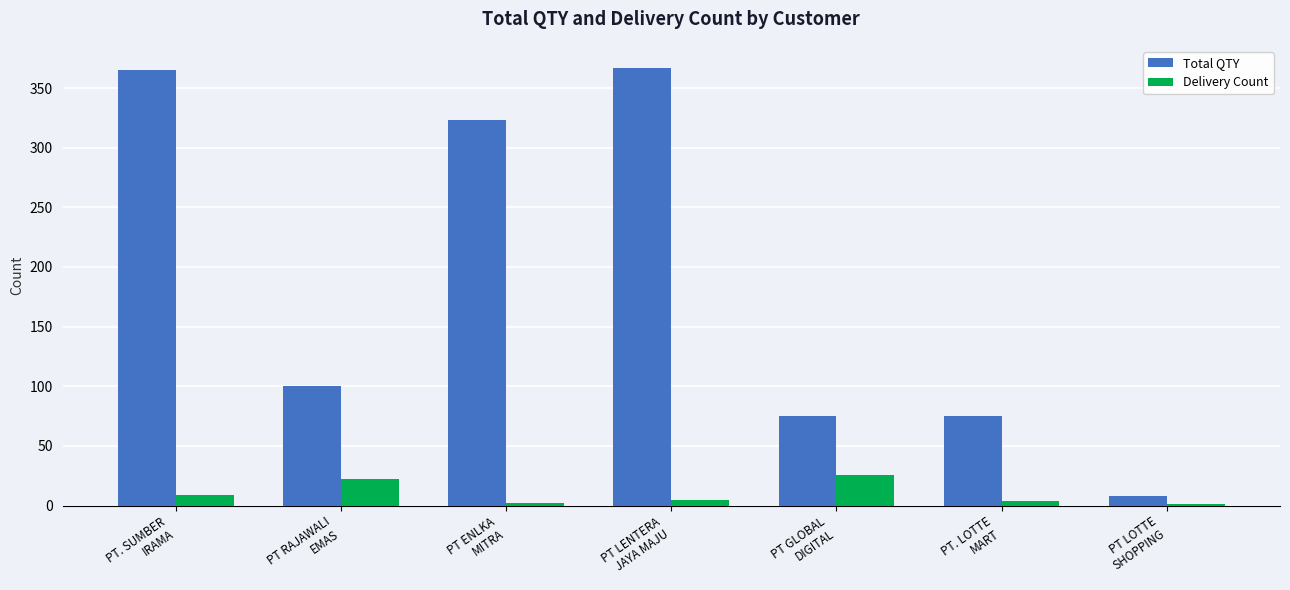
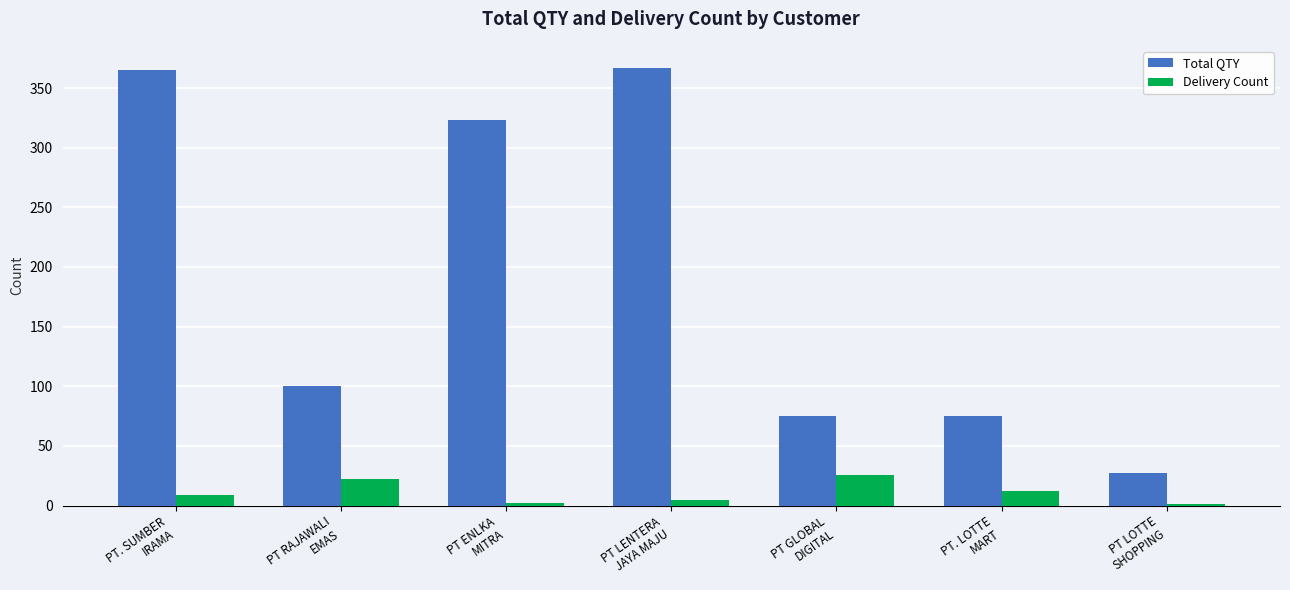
Delivery Count, PT. LOTTE MART: 4 -> 12
Total QTY, PT LOTTE SHOPPING: 8 -> 27
